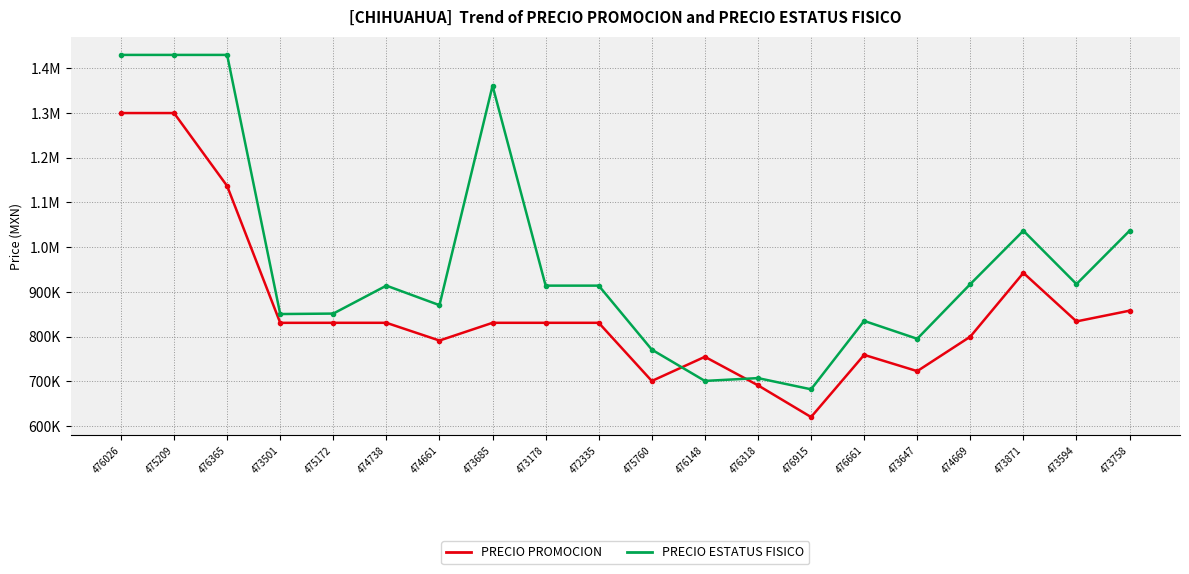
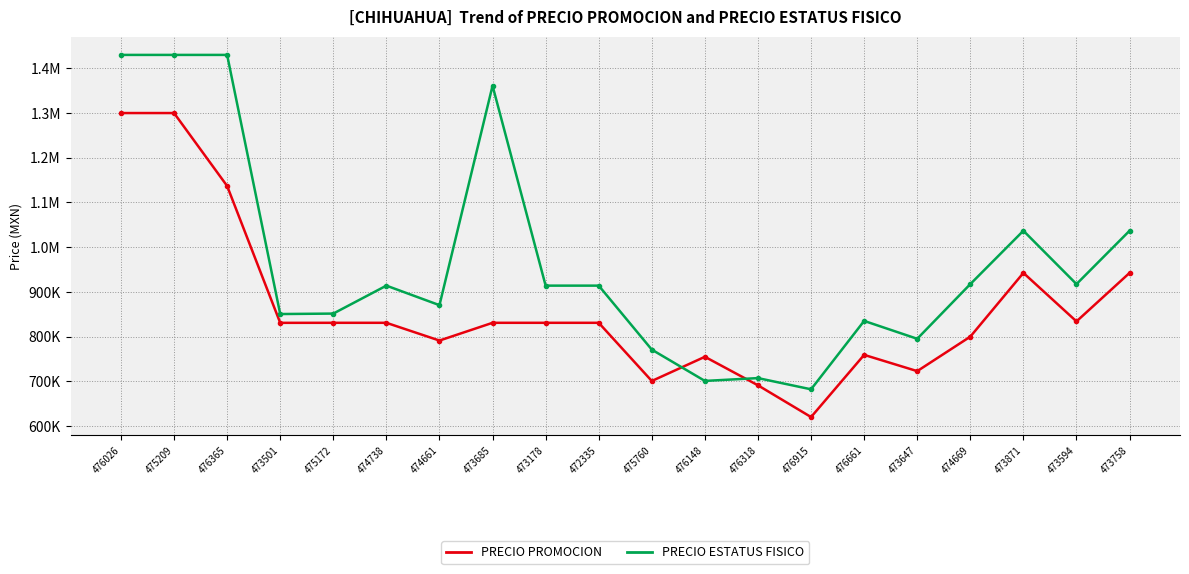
PRECIO PROMOCION, 473758: 860000 -> 940000
